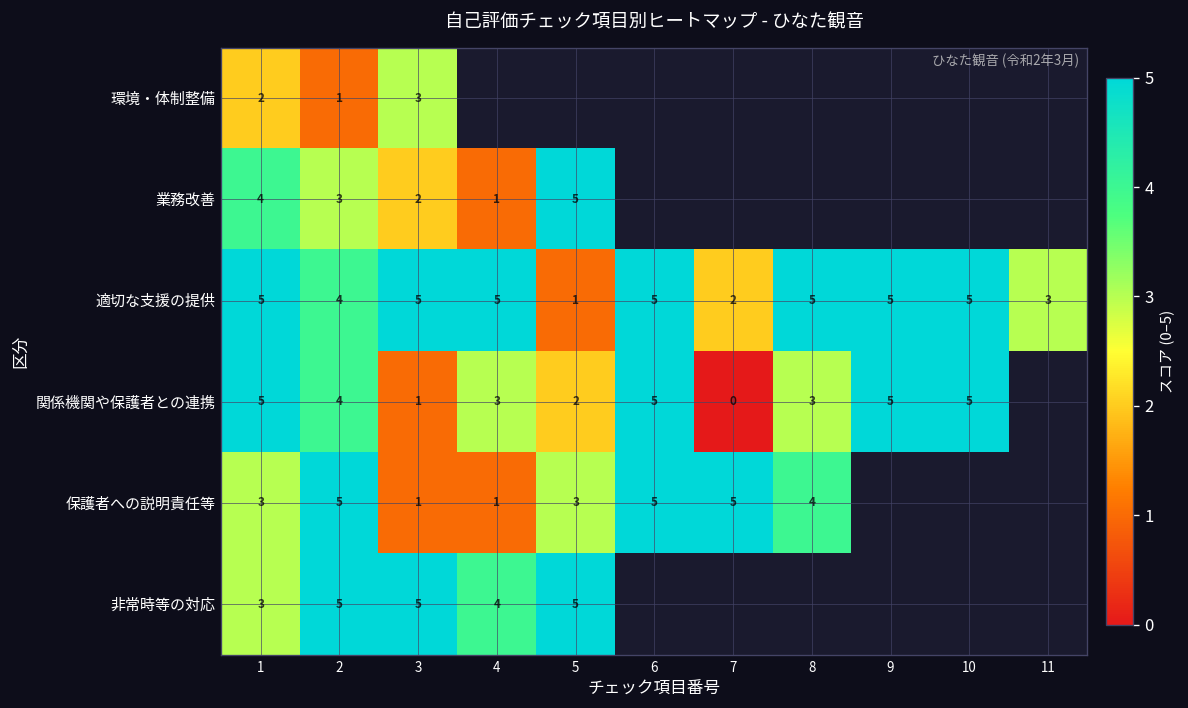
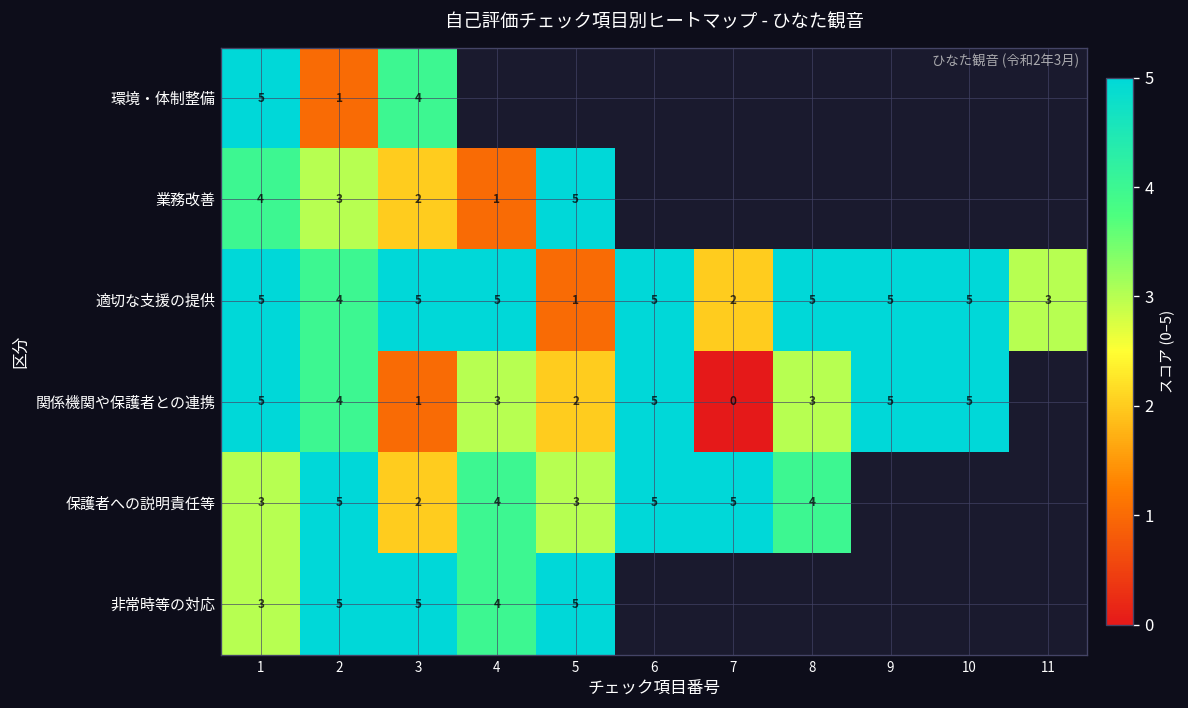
環境・体制整備, 1: 2 -> 5
環境・体制整備, 3: 3 -> 4
保護者への説明責任等, 3: 1 -> 2
保護者への説明責任等, 4: 1 -> 4
